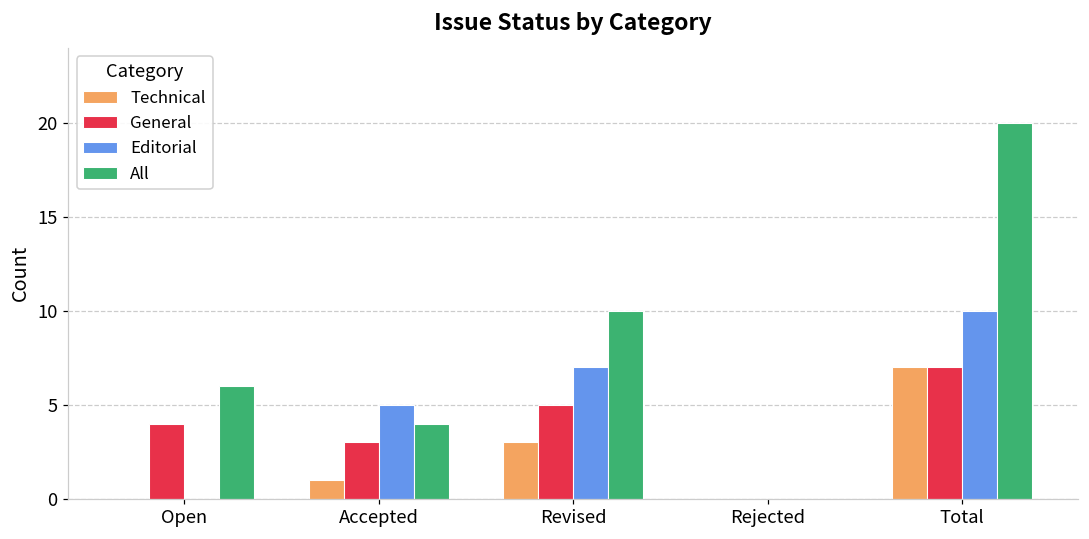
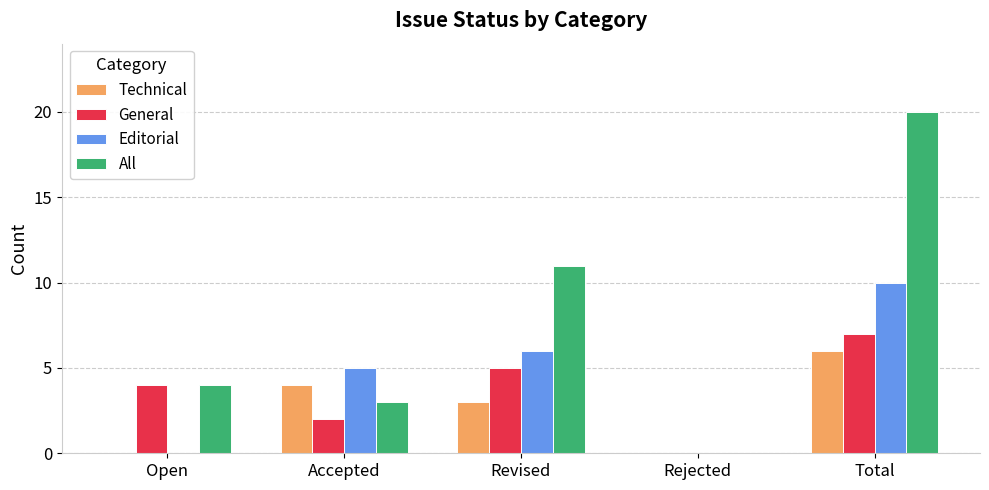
All, Open: 6 -> 4
Technical, Accepted: 1 -> 4
General, Accepted: 3 -> 2
All, Accepted: 4 -> 3
Editorial, Revised: 7 -> 6
All, Revised: 10 -> 11
Technical, Total: 7 -> 6
